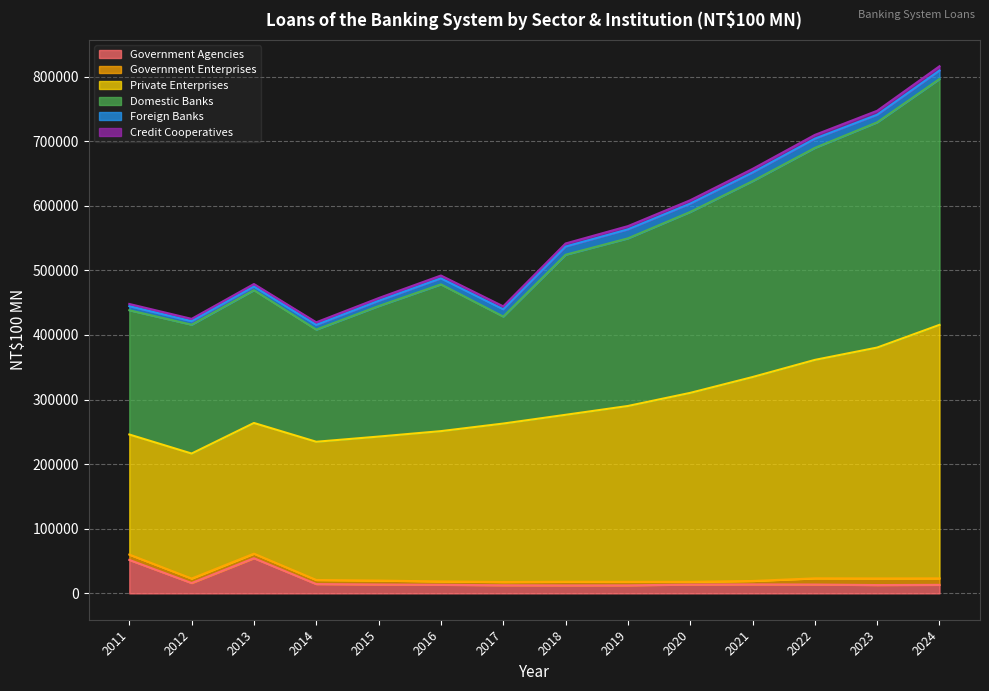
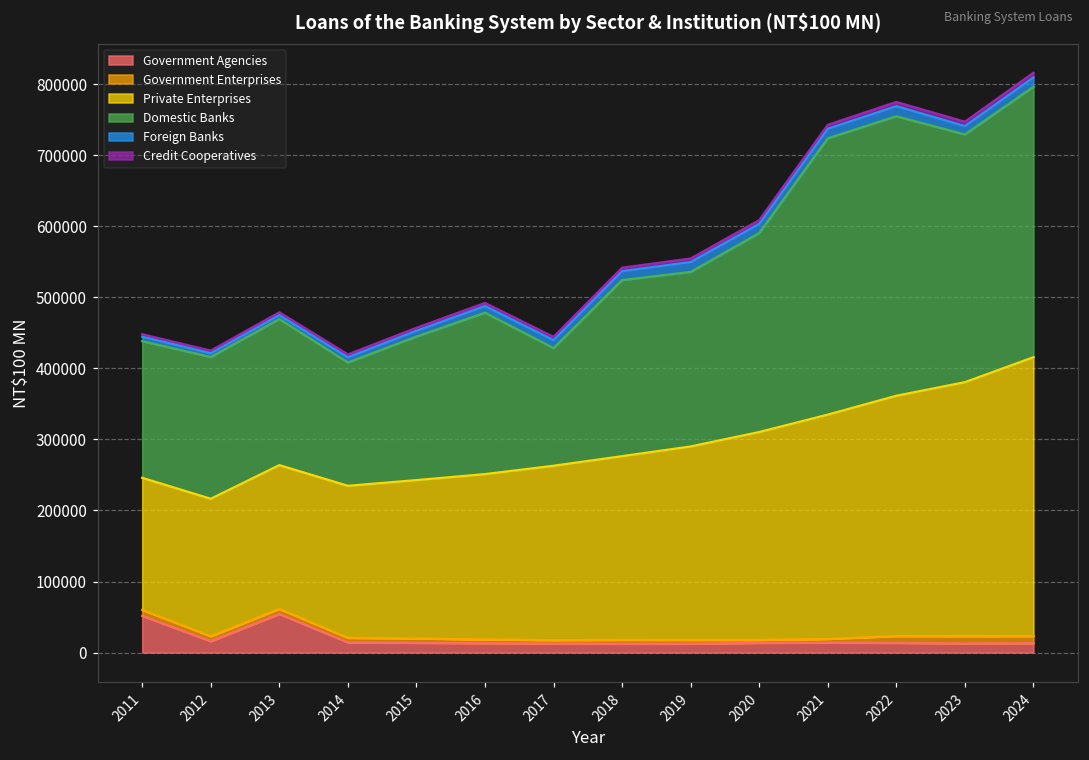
Domestic Banks, 2019: 260000 -> 250000
Domestic Banks, 2021: 300000 -> 390000
Domestic Banks, 2022: 330000 -> 390000
